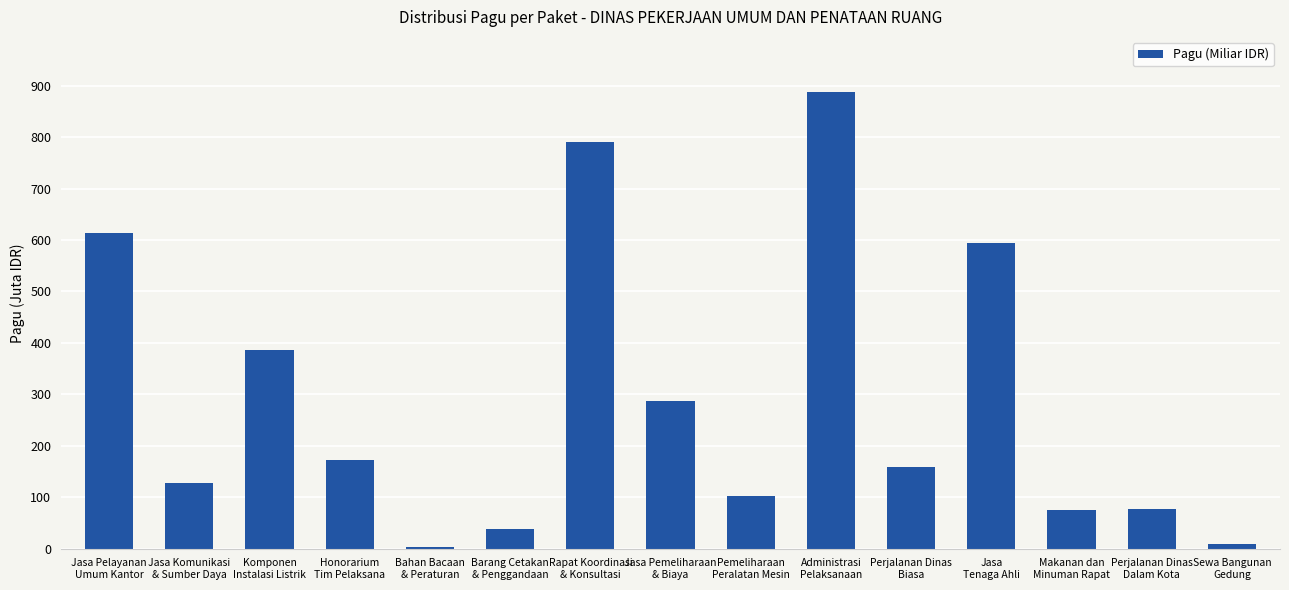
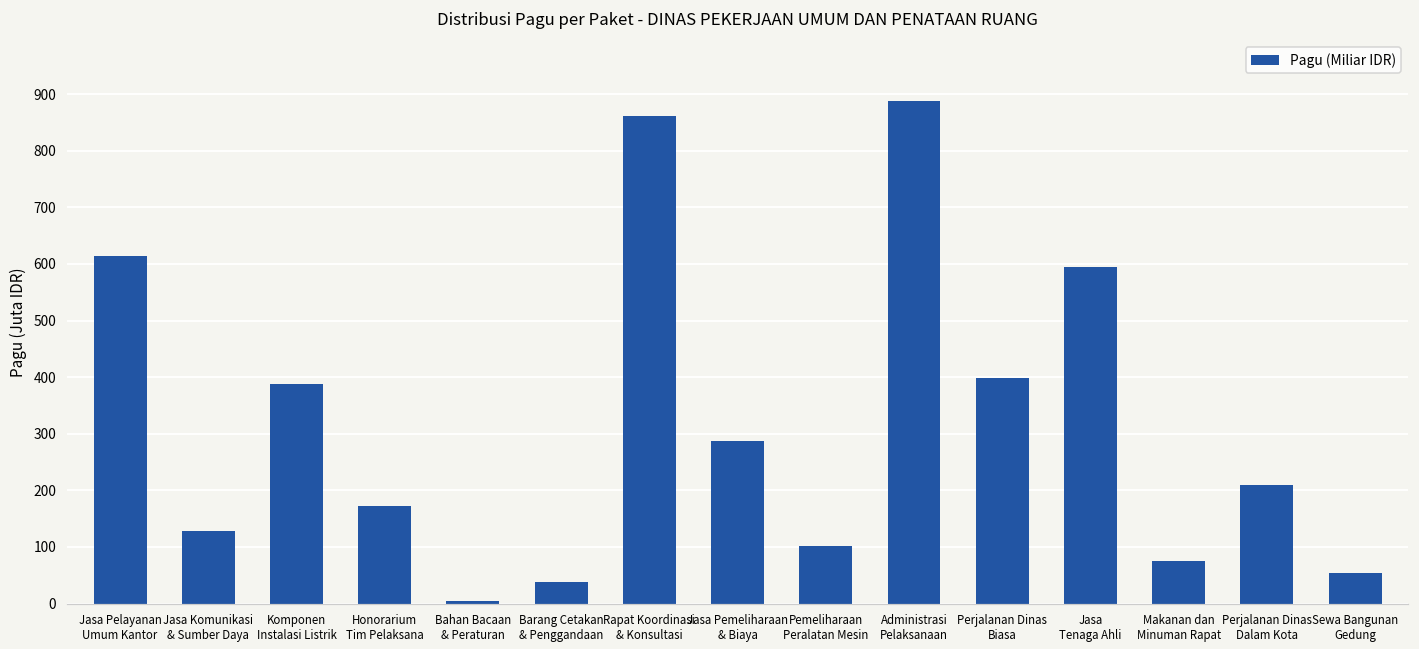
Rapat Koordinasi & Konsultasi: 790 -> 860
Perjalanan Dinas Biasa: 160 -> 400
Perjalanan Dinas Dalam Kota: 80 -> 210
Sewa Bangunan Gedung: 10 -> 50
